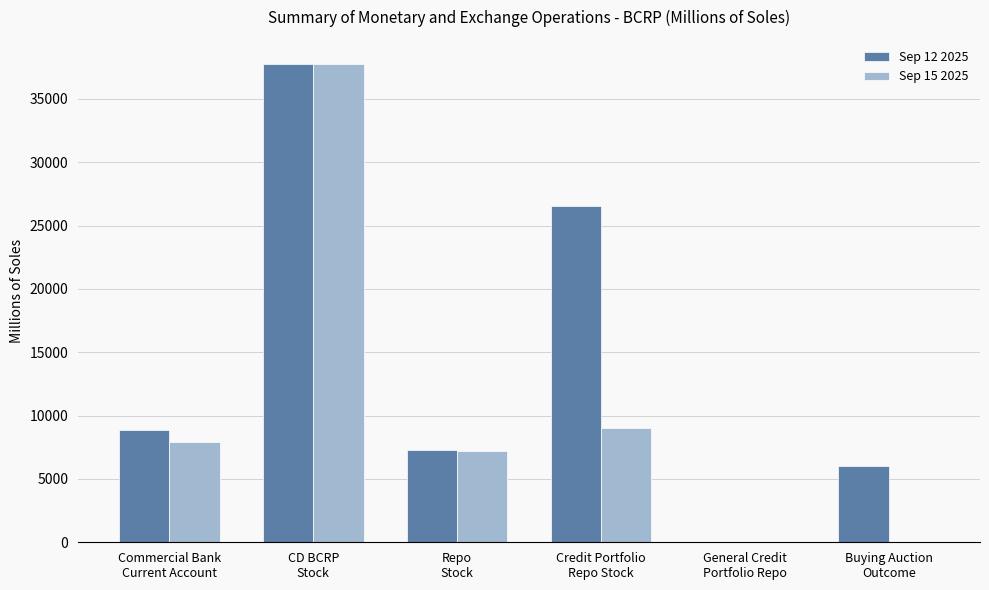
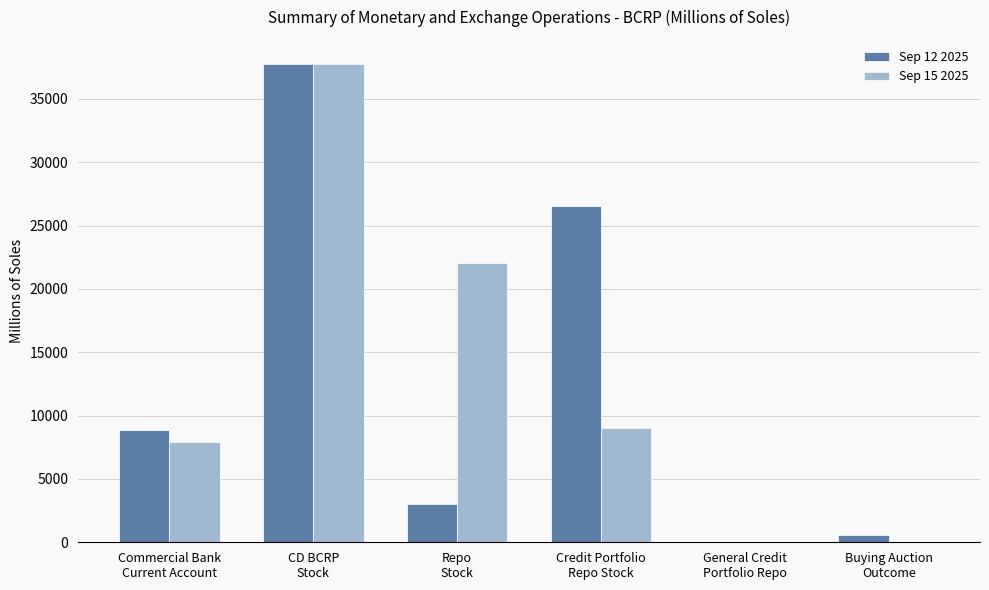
Sep 12 2025, Repo Stock: 7300 -> 3000
Sep 15 2025, Repo Stock: 7200 -> 22000
Sep 12 2025, Buying Auction Outcome: 6000 -> 600
